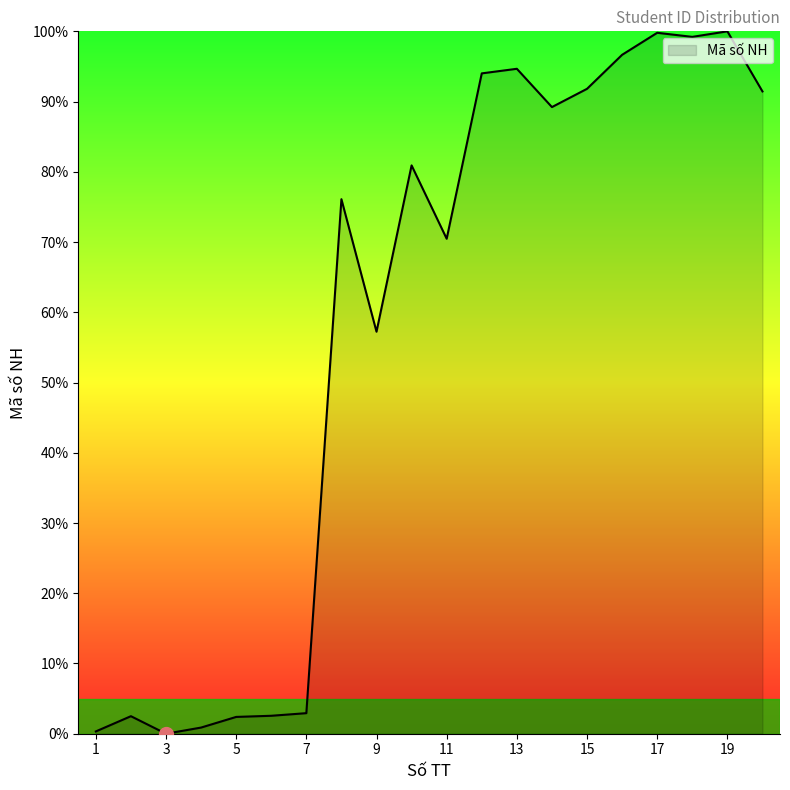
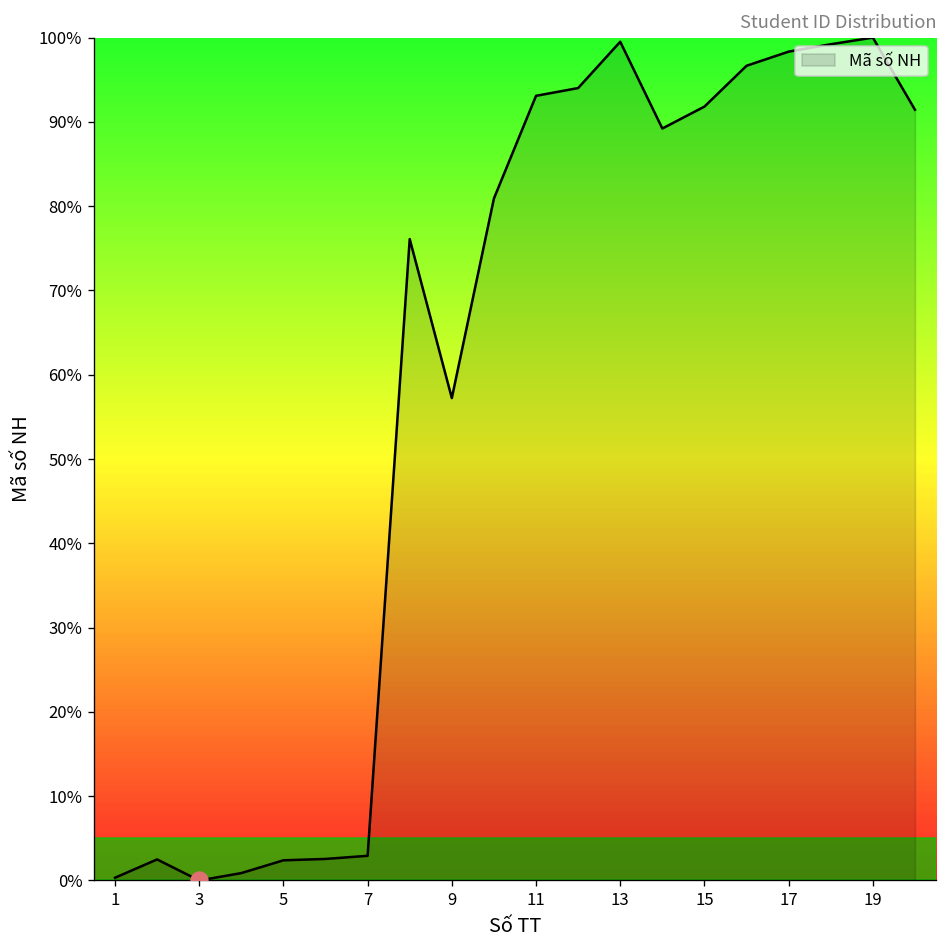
Mã số NH, 11: 70% -> 93%
Mã số NH, 13: 95% -> 100%
Mã số NH, 17: 100% -> 98%
